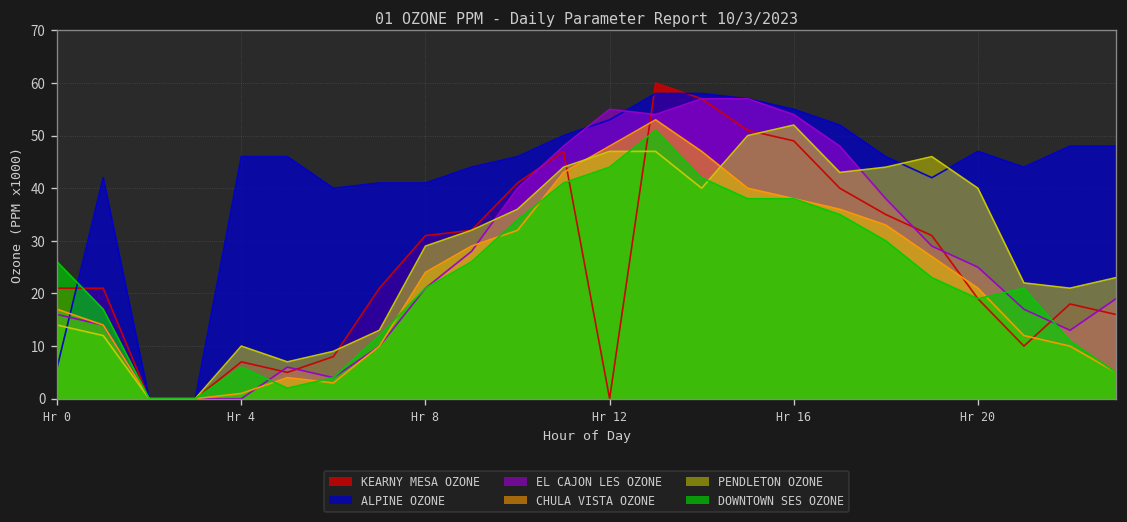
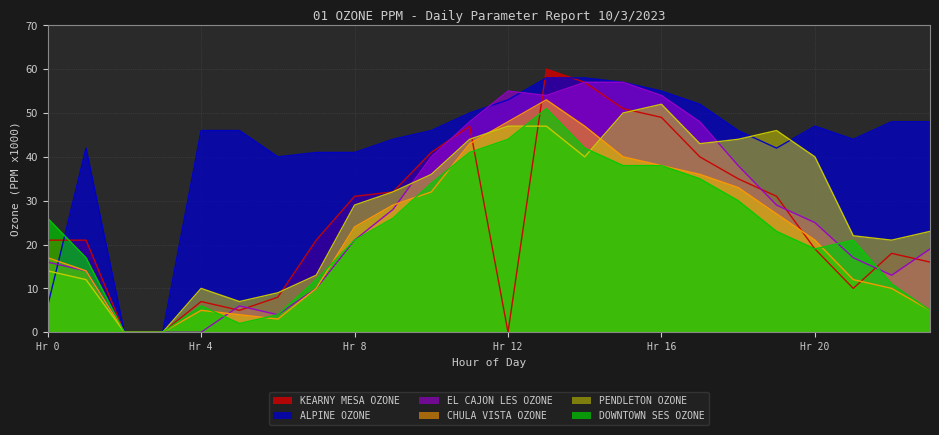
CHULA VISTA OZONE, Hr 4: 1 -> 5
